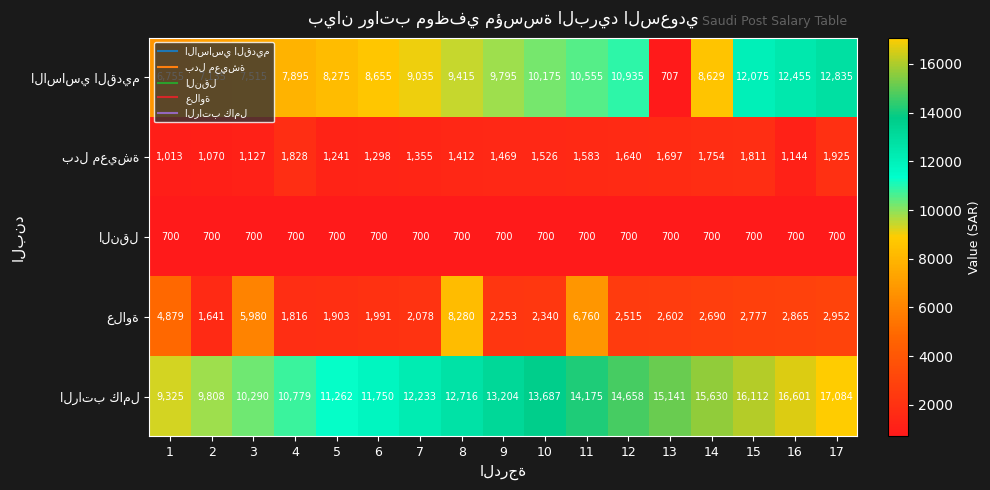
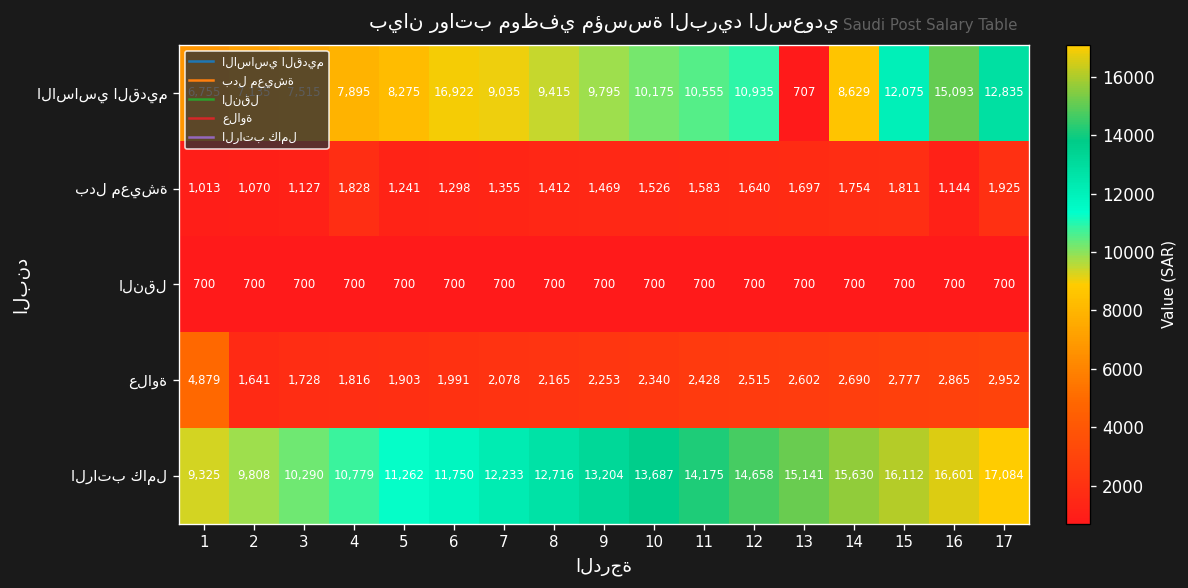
الاساسي القديم, 6: 8,655 -> 16,922
الاساسي القديم, 16: 12,455 -> 15,093
علاوة, 3: 5,980 -> 1,728
علاوة, 8: 8,280 -> 2,165
علاوة, 11: 6,760 -> 2,428
